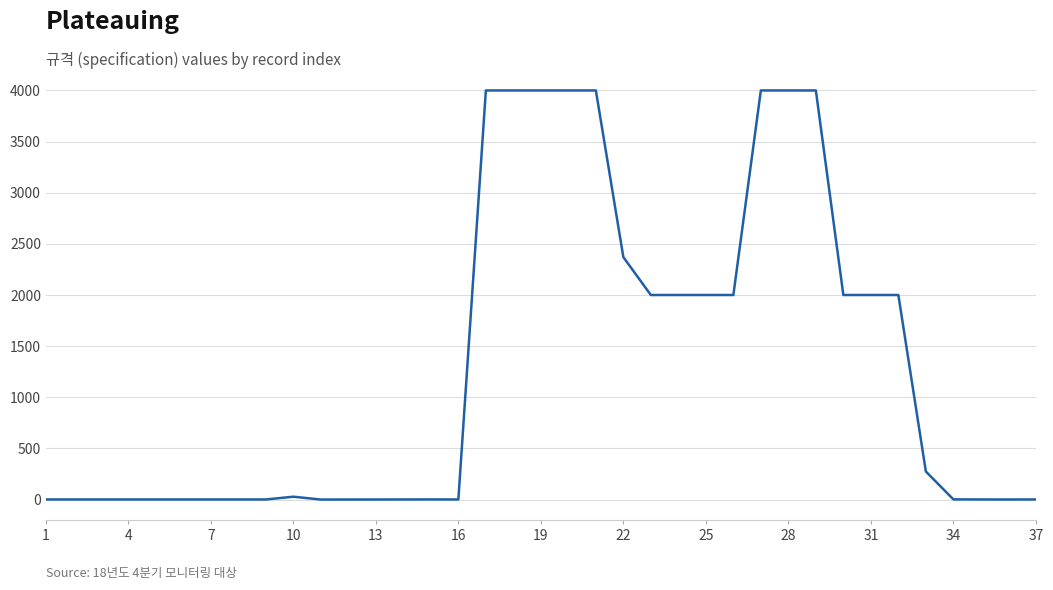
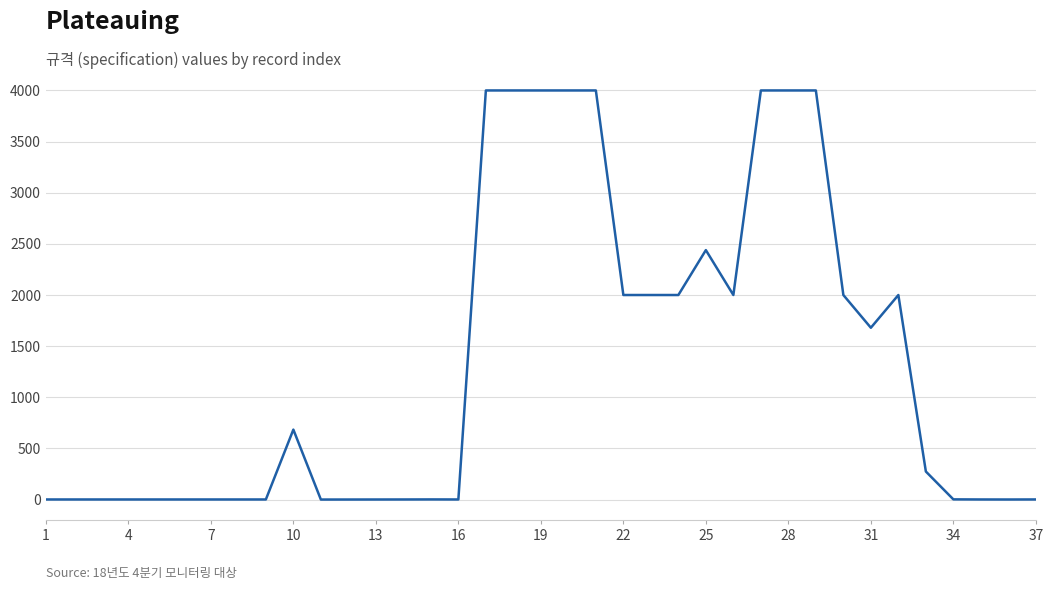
10: 30 -> 680
22: 2370 -> 2000
25: 2000 -> 2440
31: 2000 -> 1680
